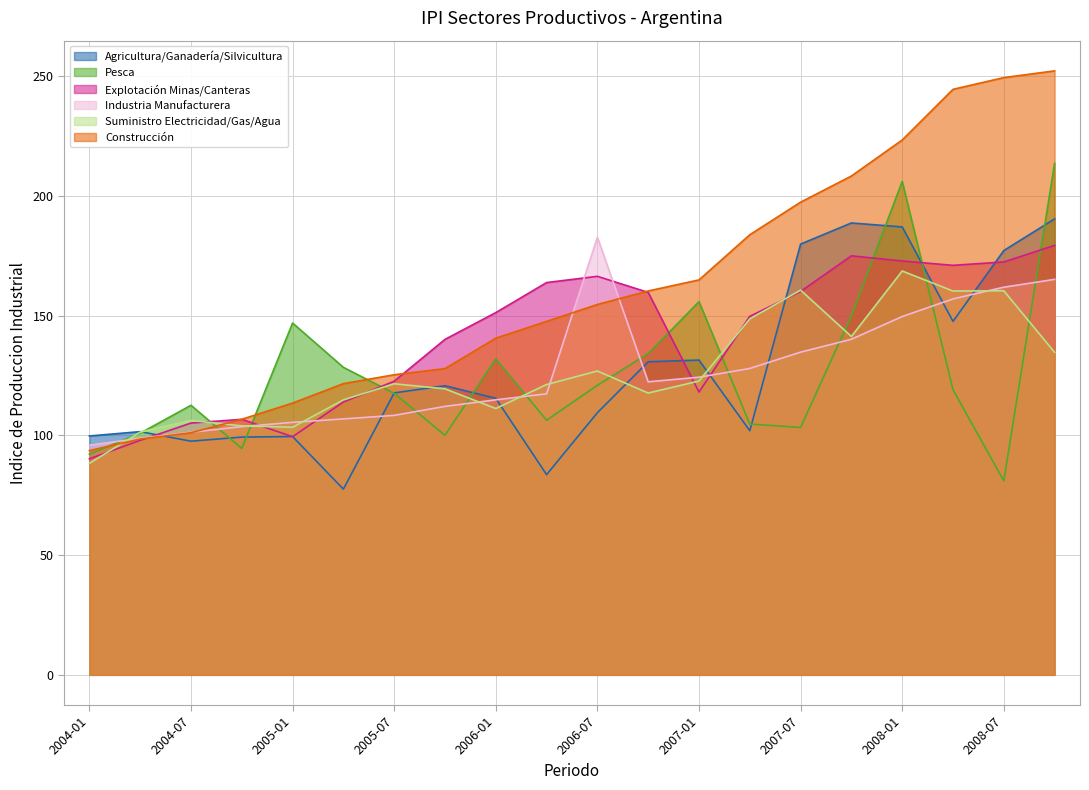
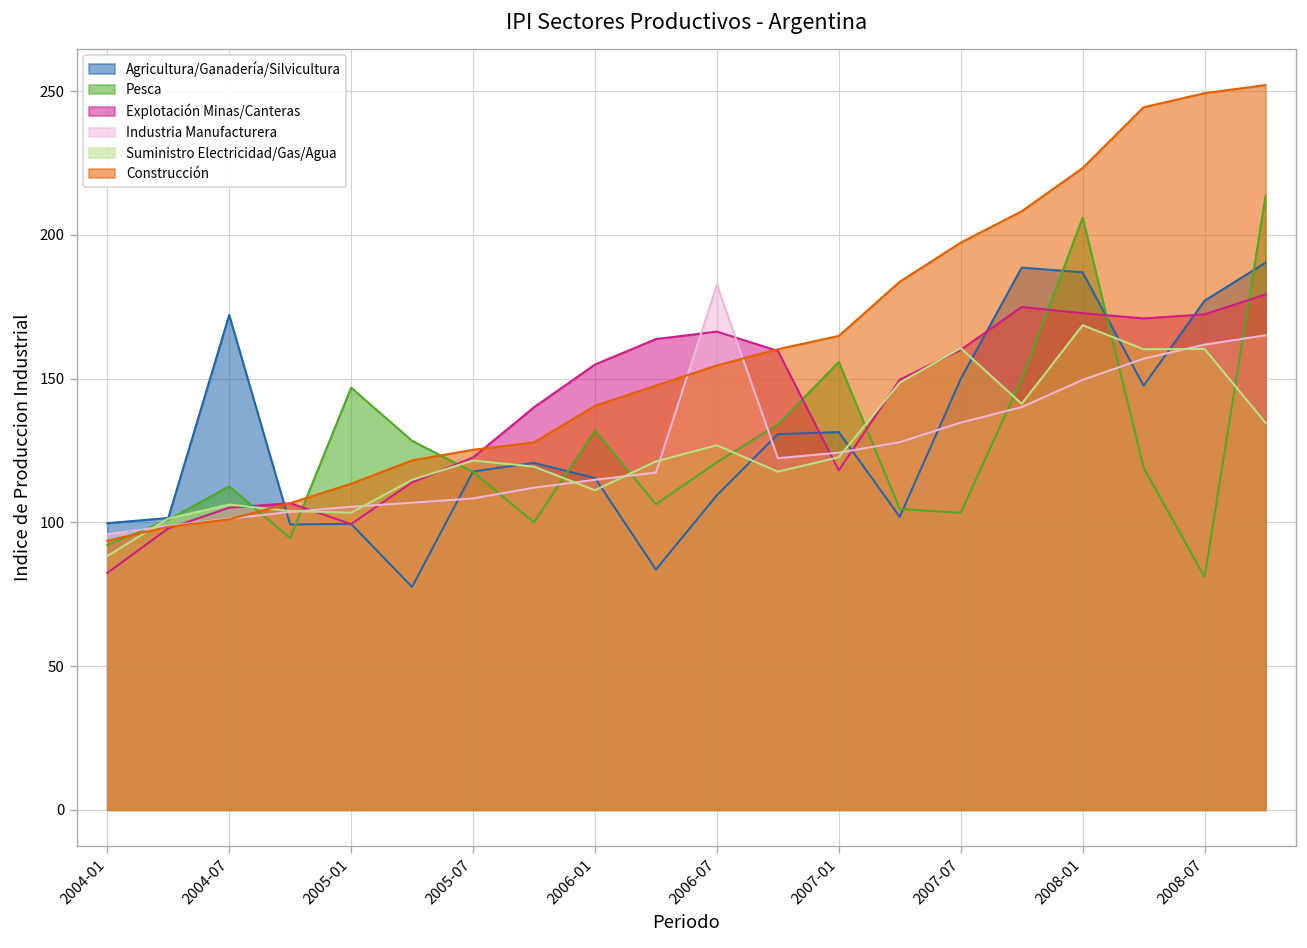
Explotación Minas/Canteras, 2004-01: 90 -> 82
Agricultura/Ganadería/Silvicultura, 2004-07: 98 -> 172
Explotación Minas/Canteras, 2006-01: 151 -> 155
Agricultura/Ganadería/Silvicultura, 2007-07: 180 -> 150
